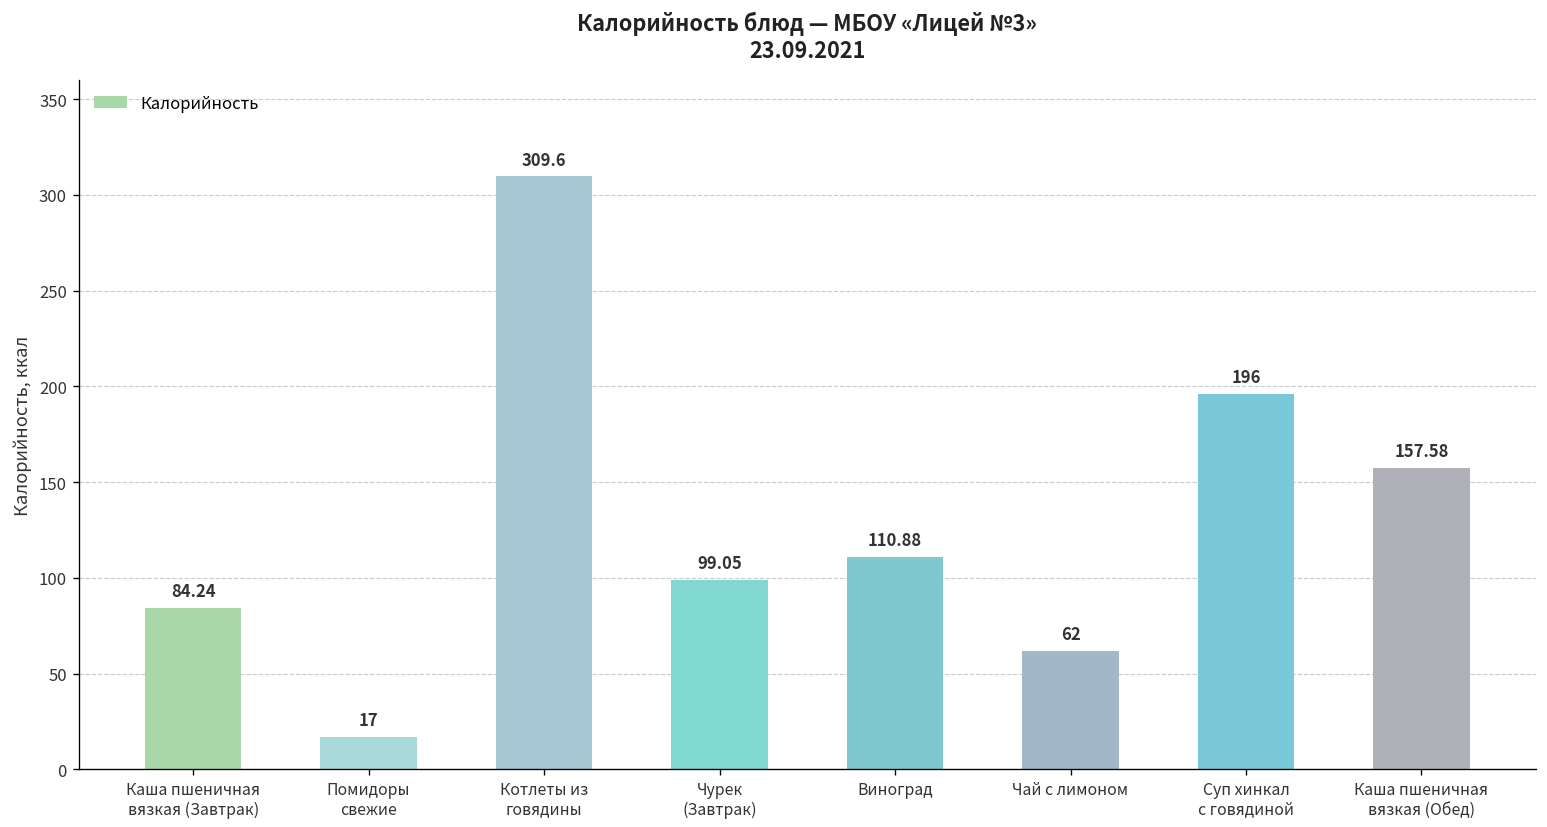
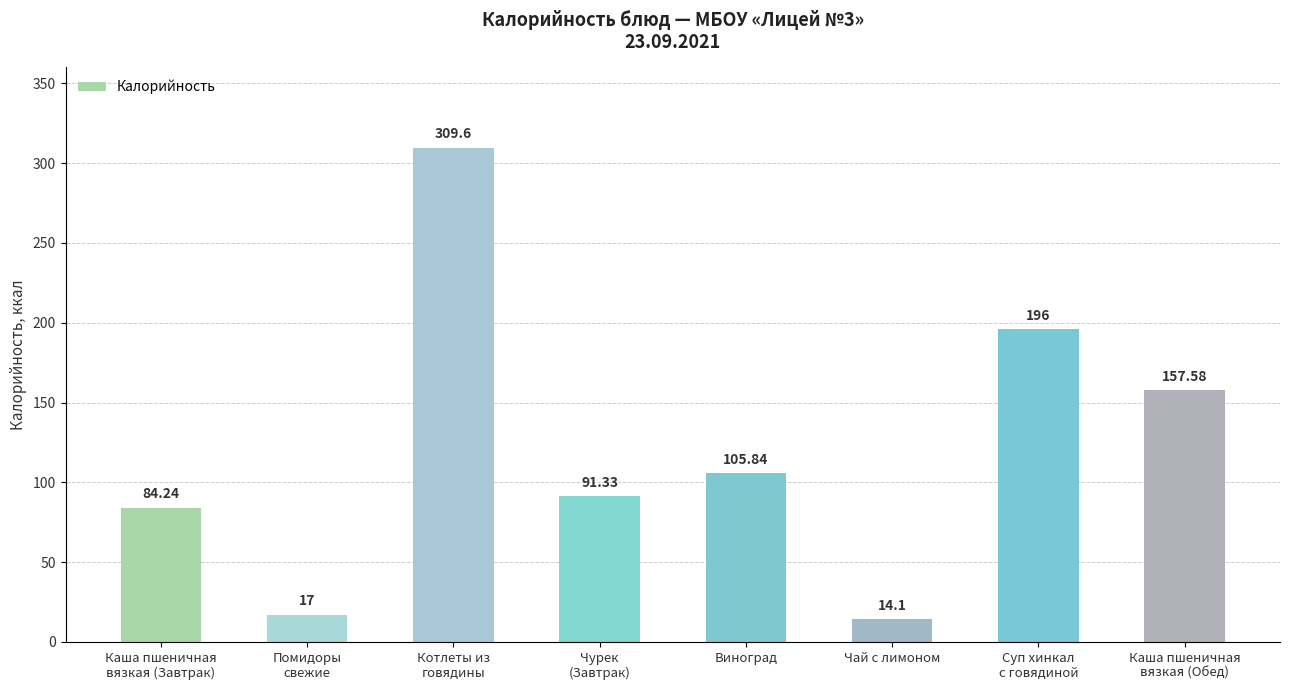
Чурек (Завтрак): 99.05 -> 91.33
Виноград: 110.88 -> 105.84
Чай с лимоном: 62 -> 14.1
